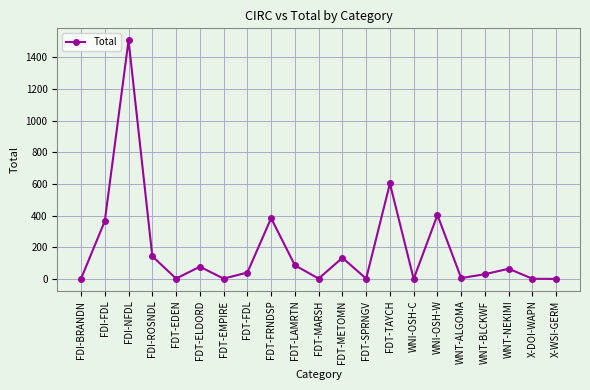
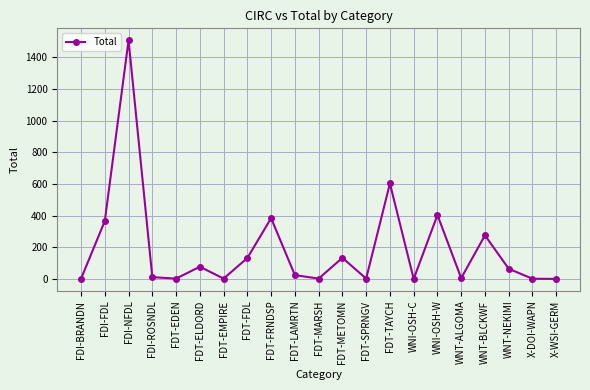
FDI-ROSNDL: 140 -> 10
FDT-FDL: 40 -> 130
FDT-LAMRTN: 90 -> 30
WNT-BLCKWF: 30 -> 280
